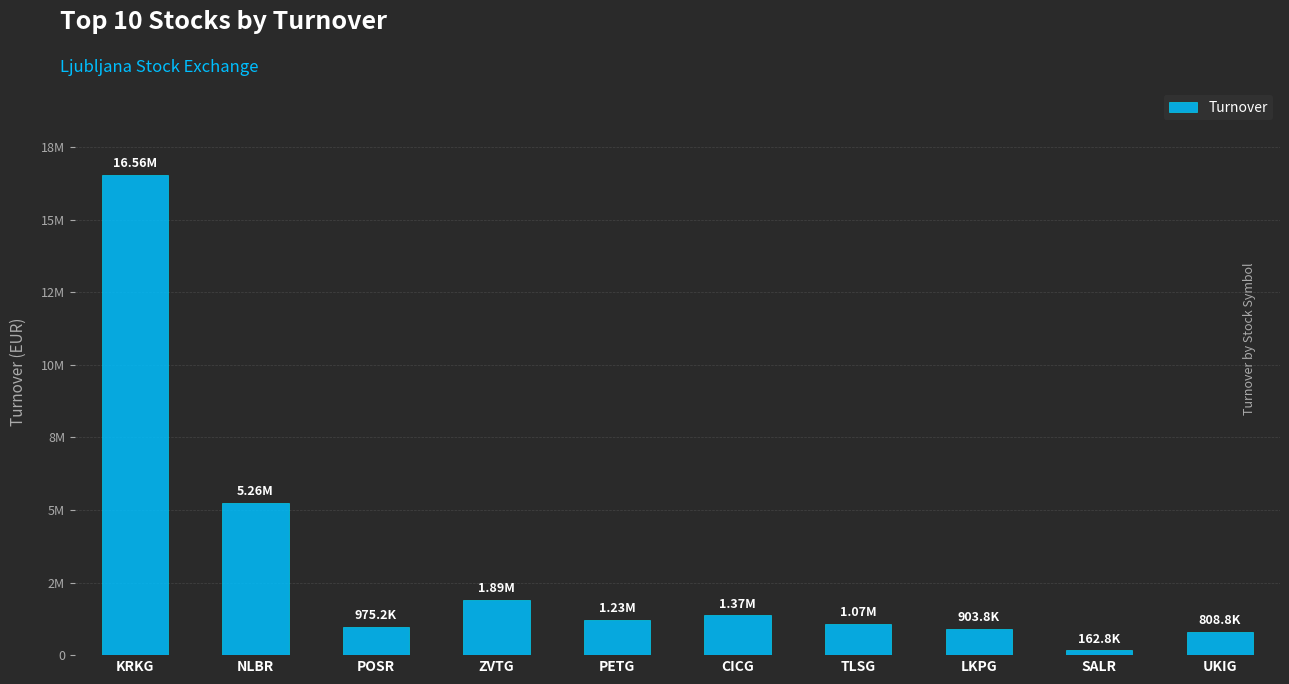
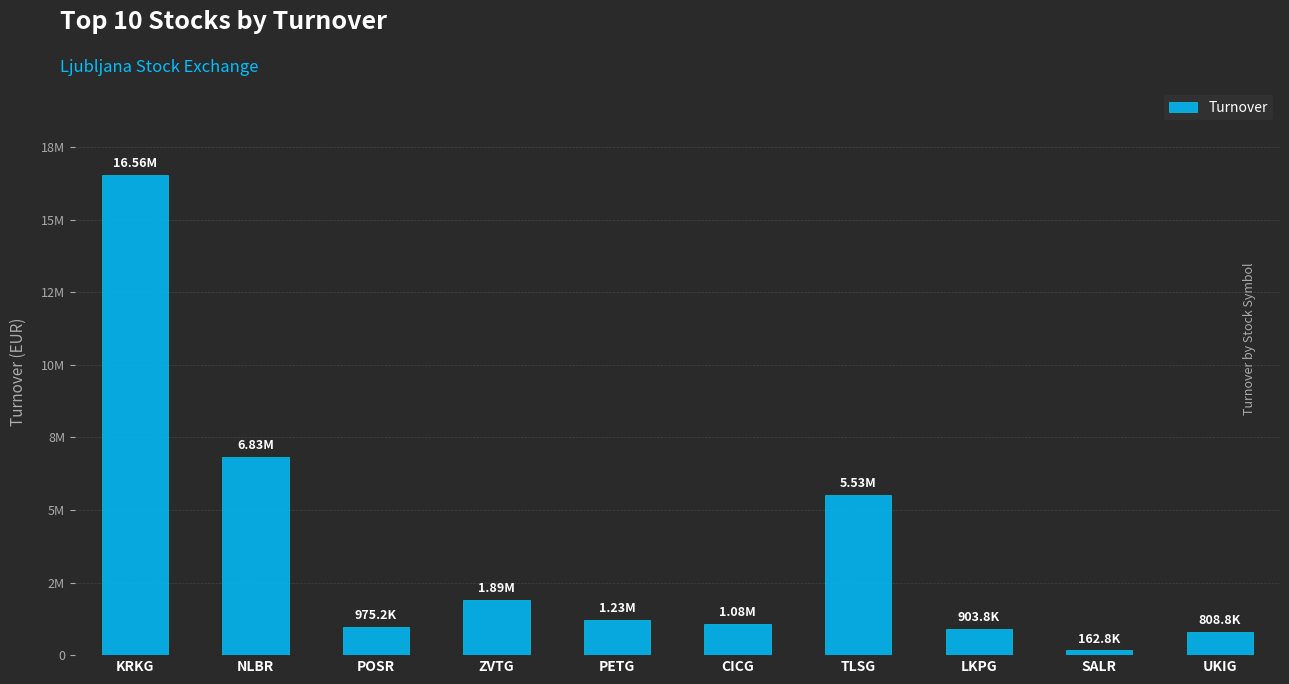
NLBR: 5.26M -> 6.83M
CICG: 1.37M -> 1.08M
TLSG: 1.07M -> 5.53M
